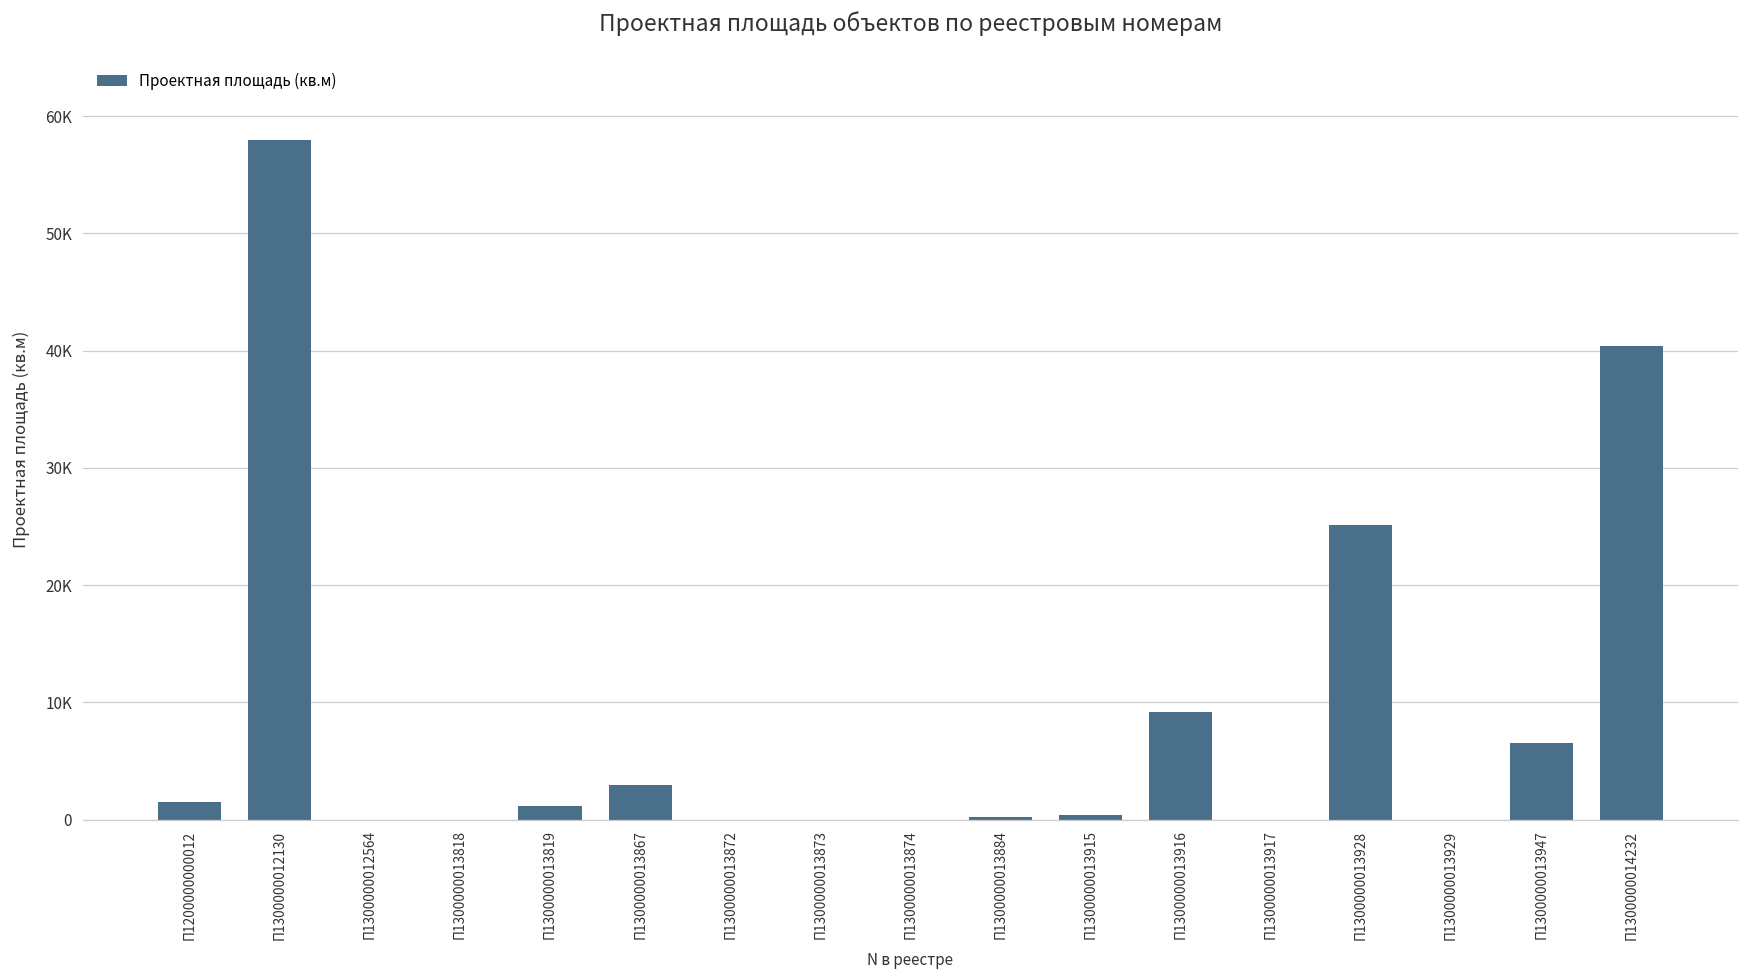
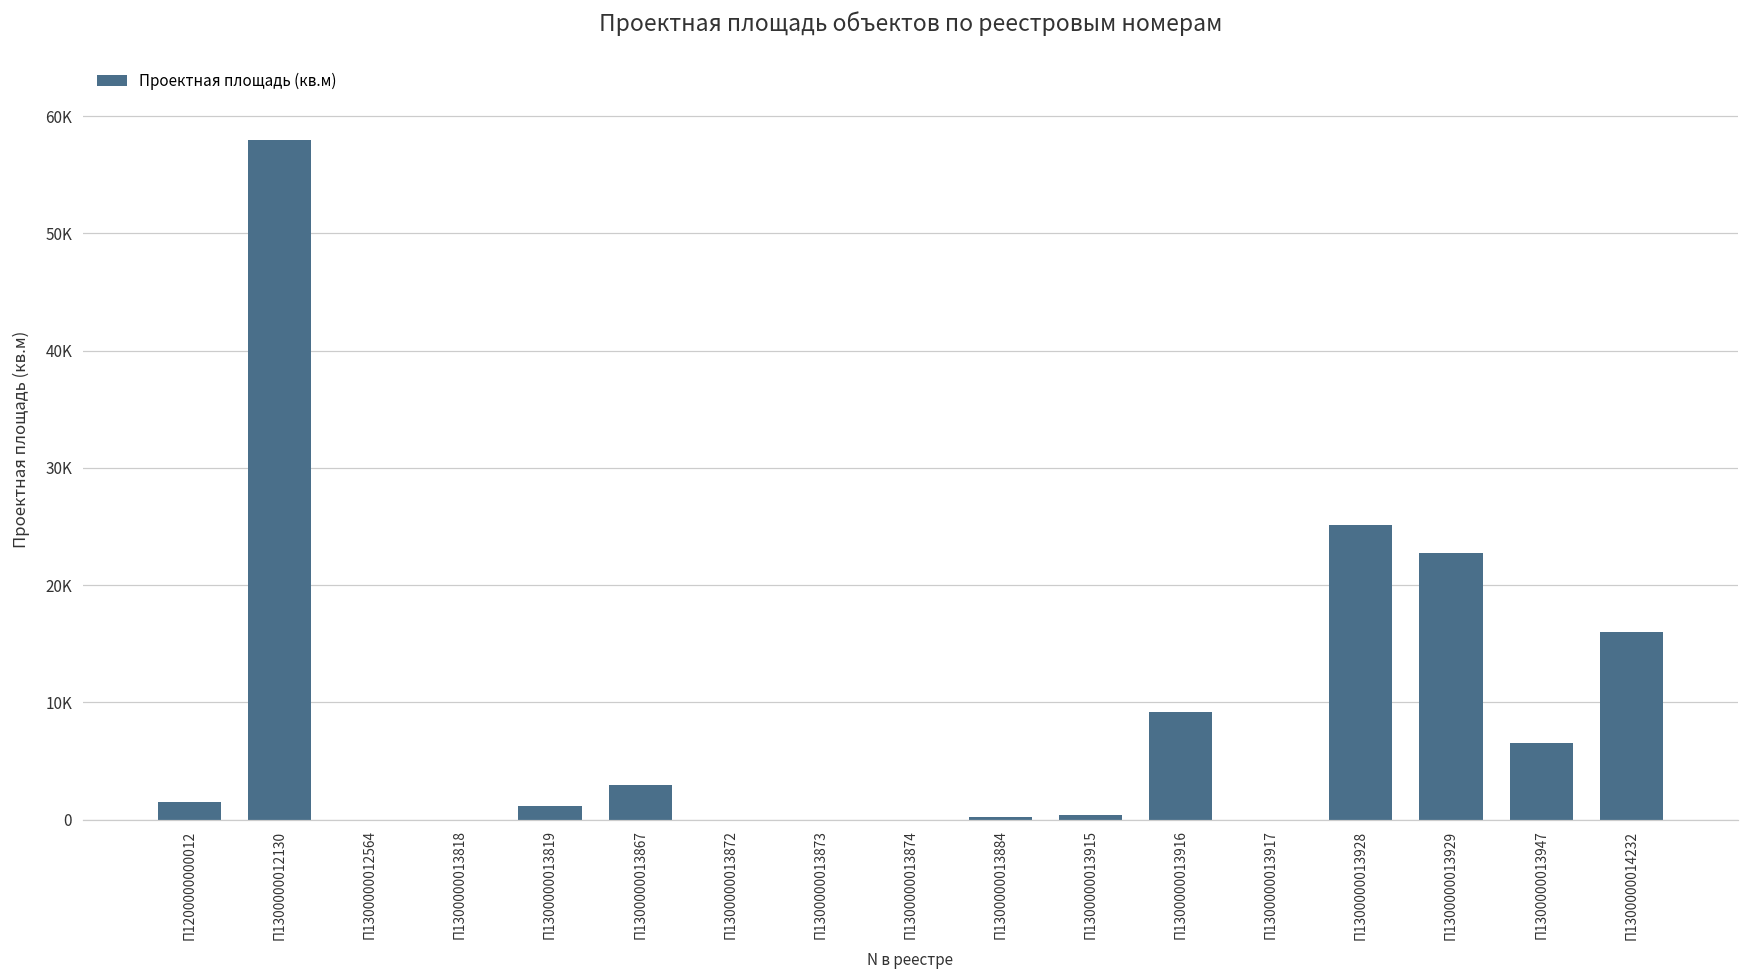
П1300000013929: 0 -> 22700
П1300000014232: 40400 -> 16000
